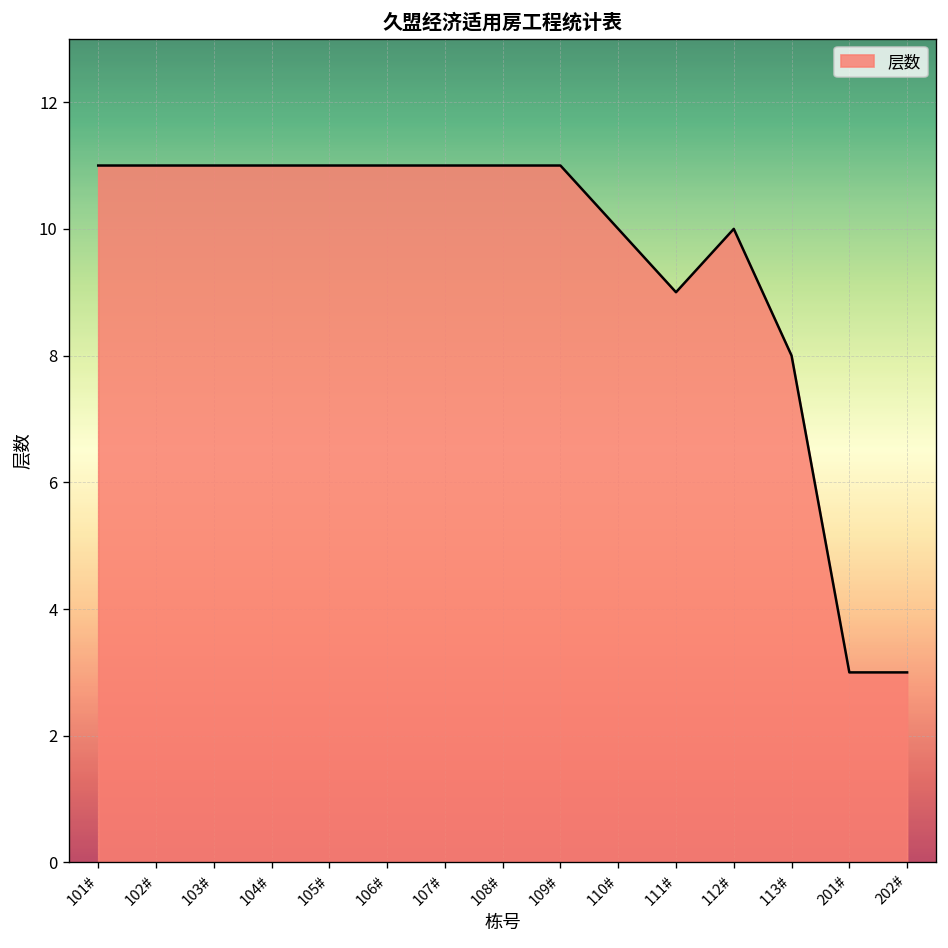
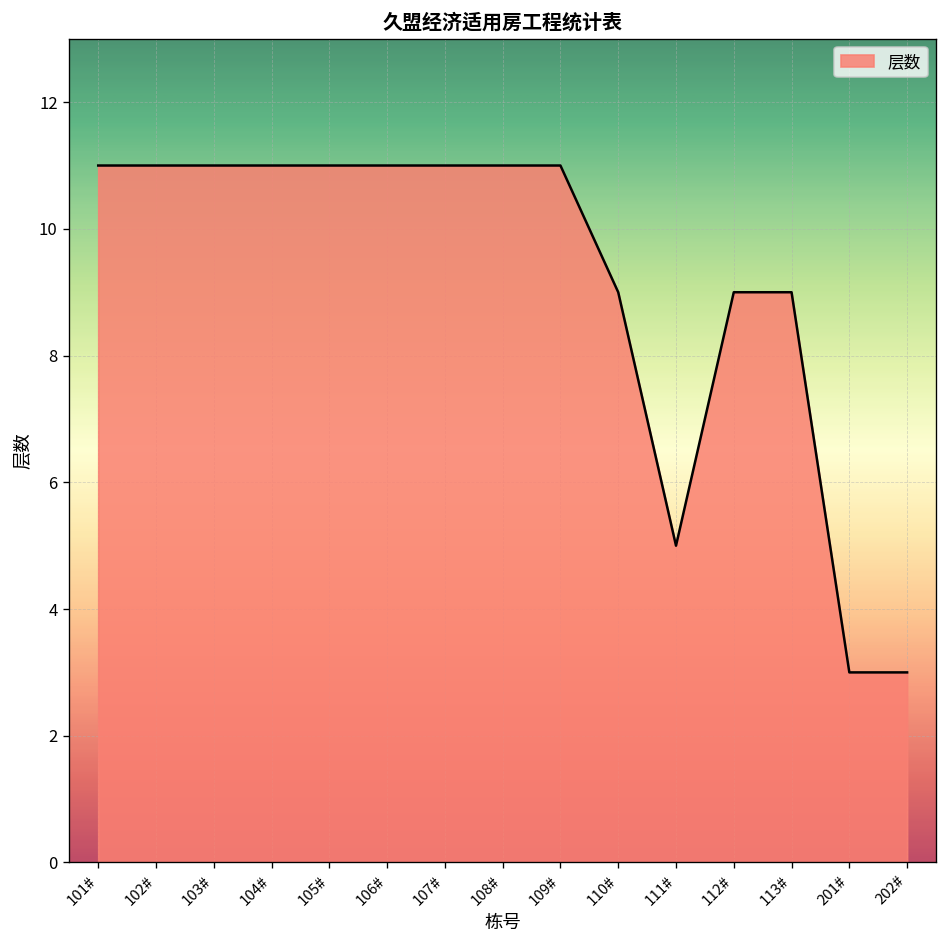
110#: 10 -> 9
111#: 9 -> 5
112#: 10 -> 9
113#: 8 -> 9
